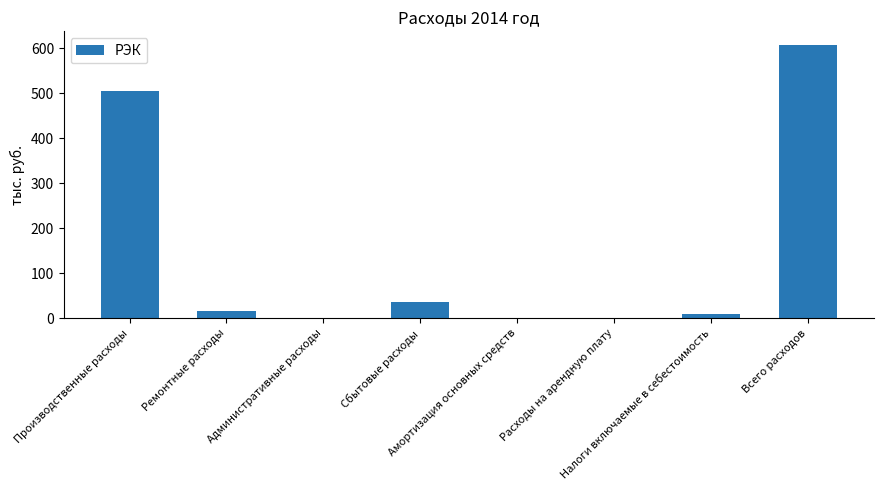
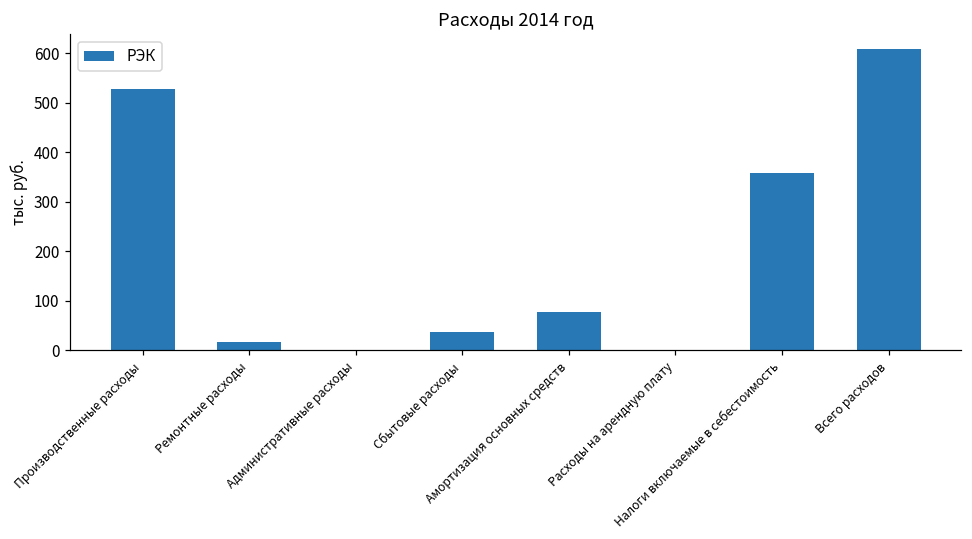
Производственные расходы: 500 -> 530
Амортизация основных средств: 0 -> 80
Налоги включаемые в себестоимость: 10 -> 360
